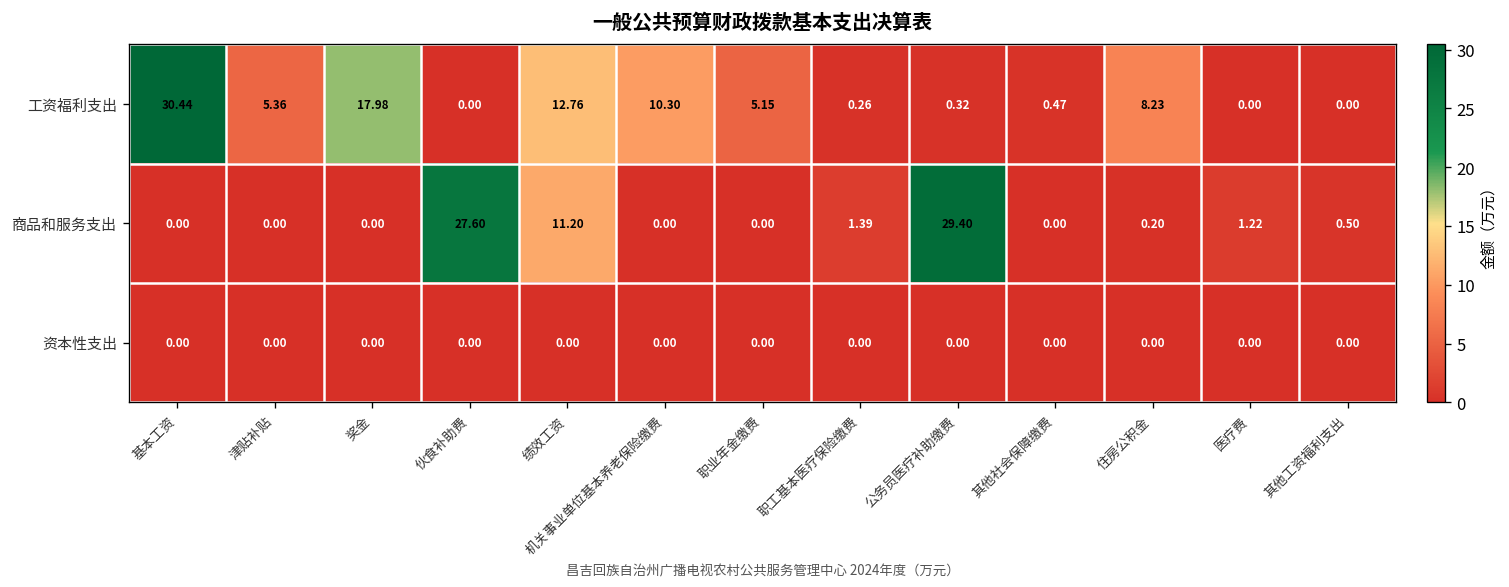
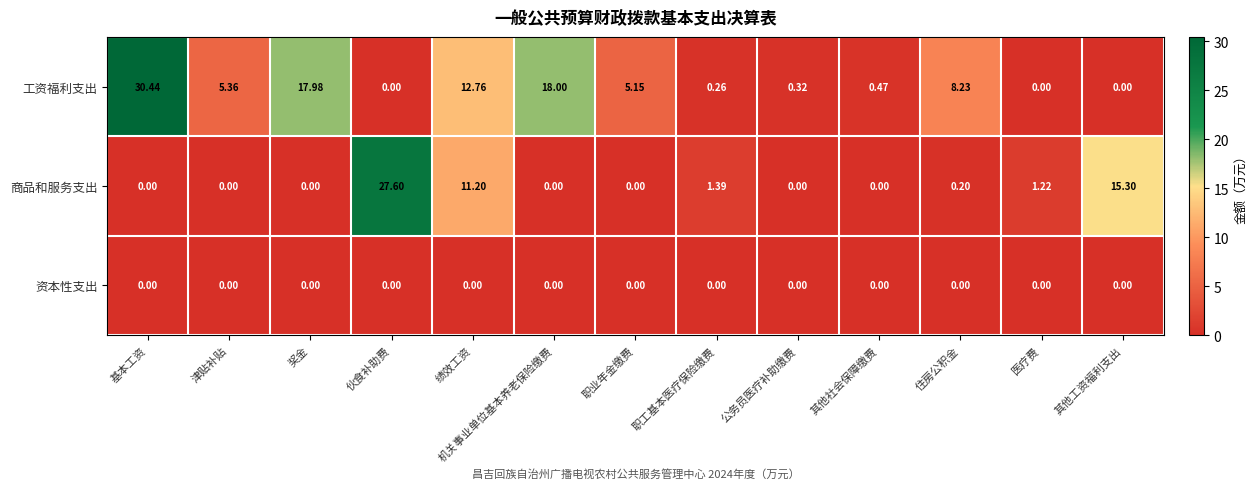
工资福利支出, 机关事业单位基本养老保险缴费: 10.30 -> 18.00
商品和服务支出, 公务员医疗补助缴费: 29.40 -> 0.00
商品和服务支出, 其他工资福利支出: 0.50 -> 15.30
